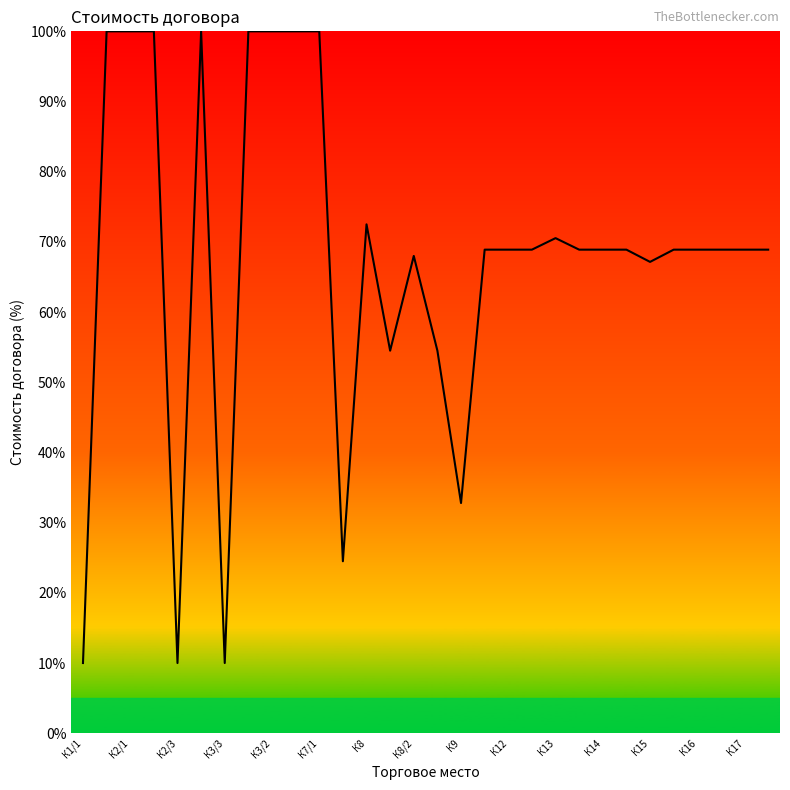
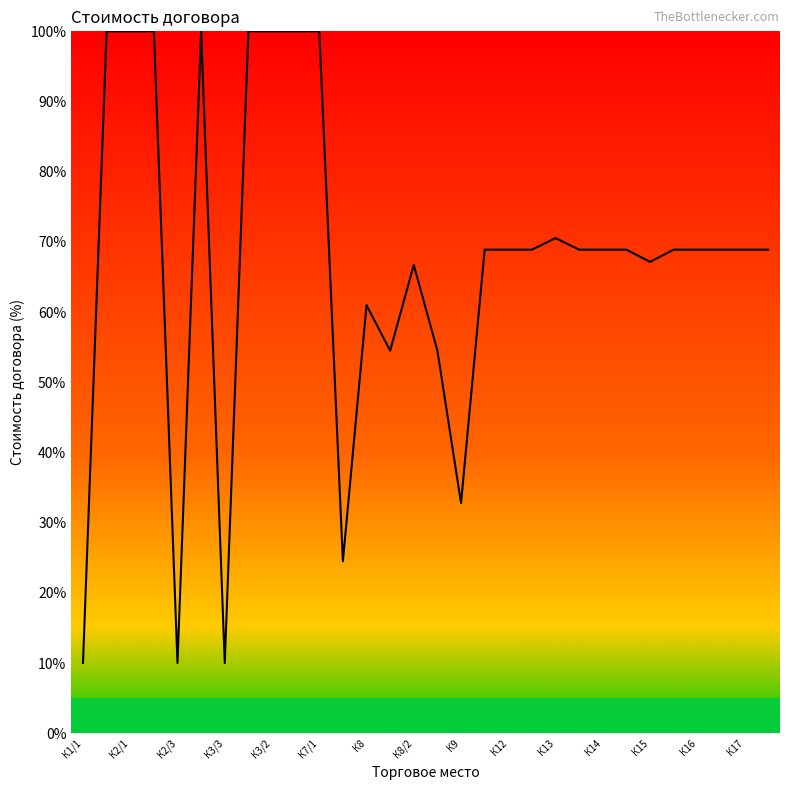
К8: 73% -> 61%
К8/2: 68% -> 67%
